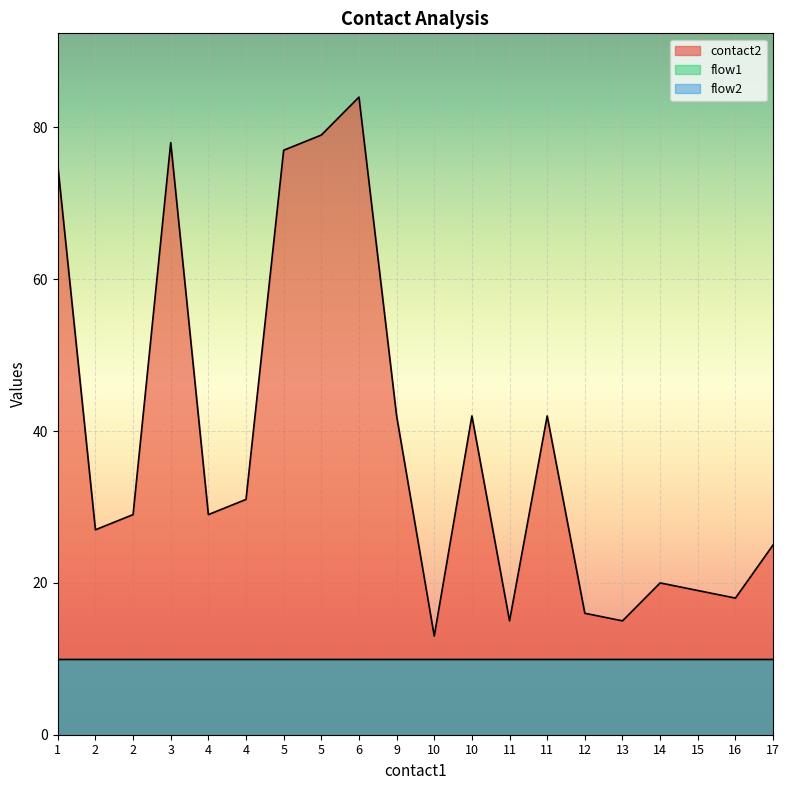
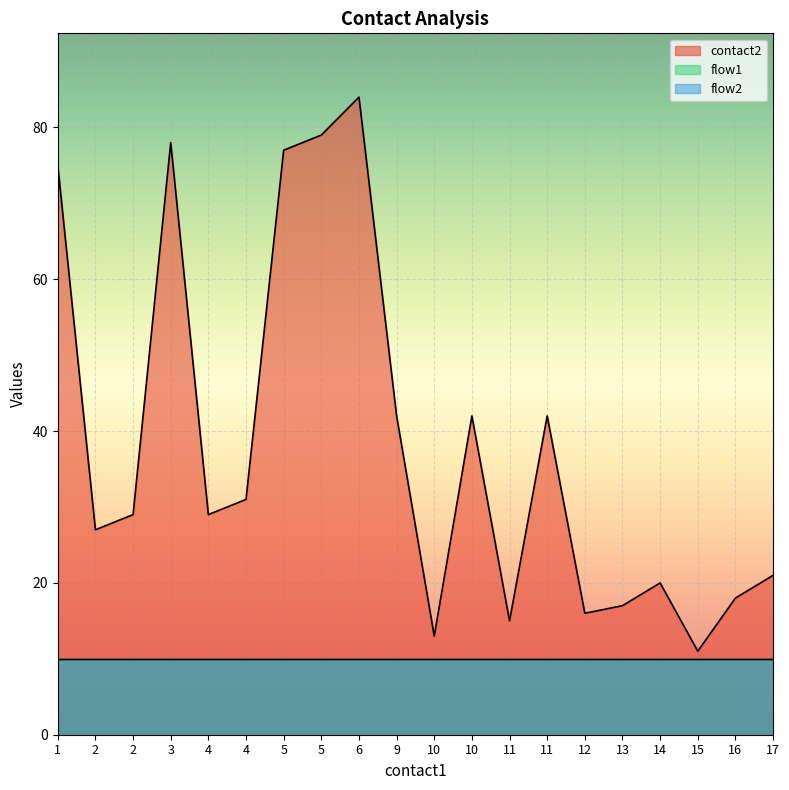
contact2, 13: 15 -> 17
contact2, 15: 19 -> 11
contact2, 17: 25 -> 21
